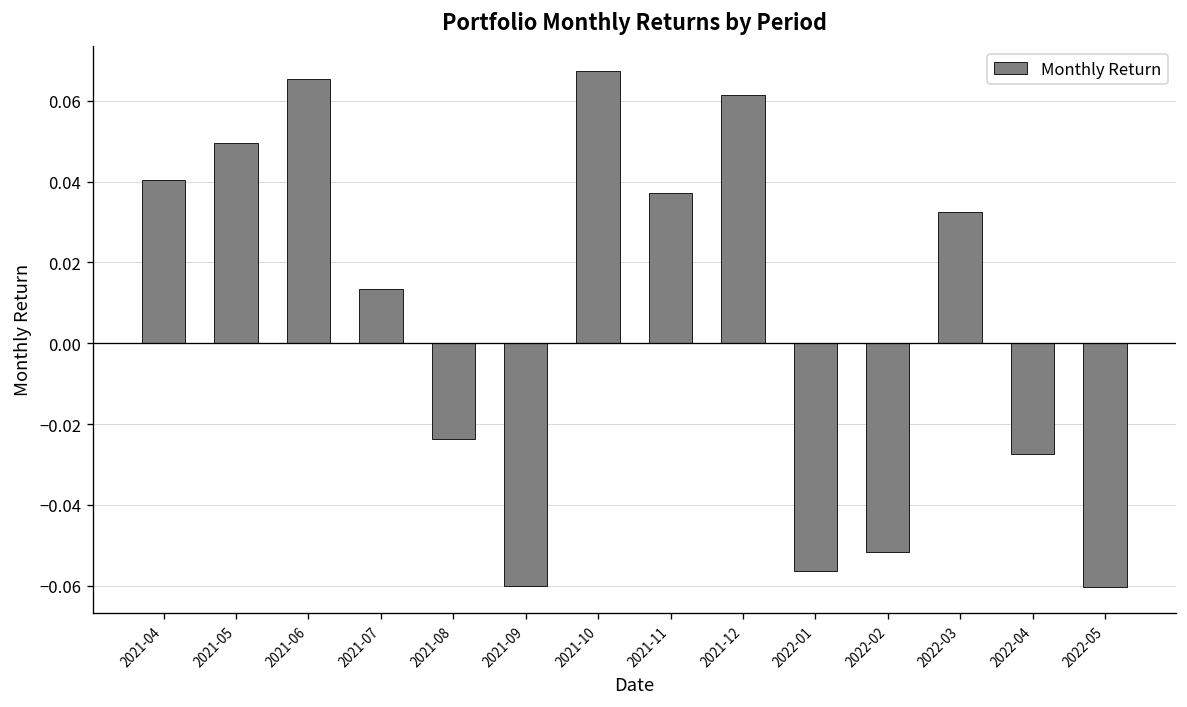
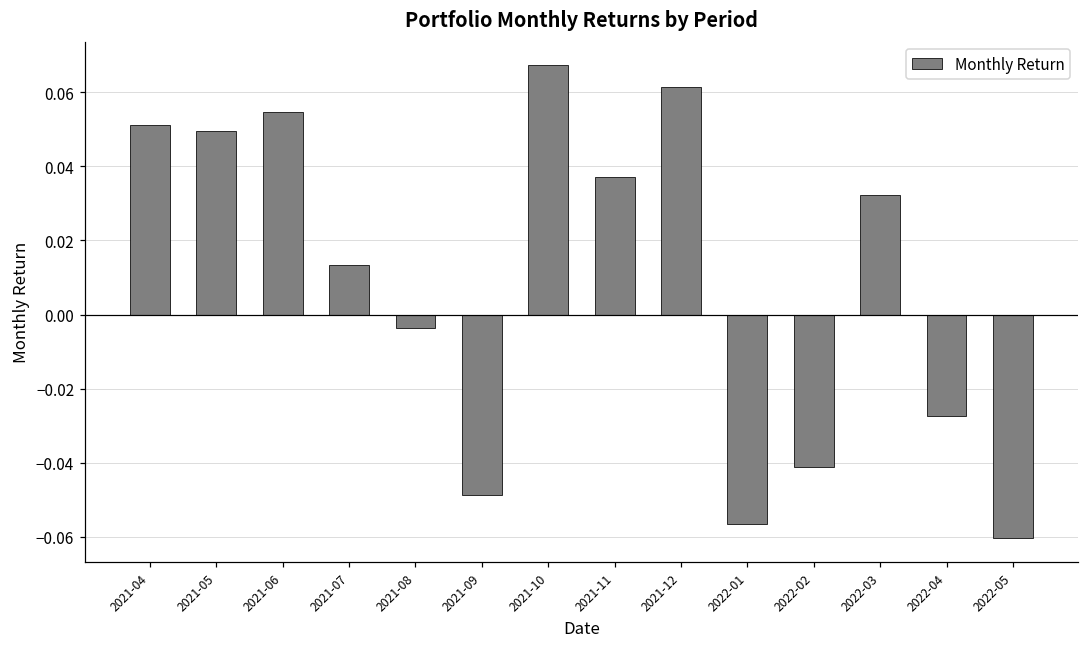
2021-04: 0.040 -> 0.051
2021-06: 0.065 -> 0.055
2021-08: -0.024 -> -0.004
2021-09: -0.060 -> -0.049
2022-02: -0.052 -> -0.041
